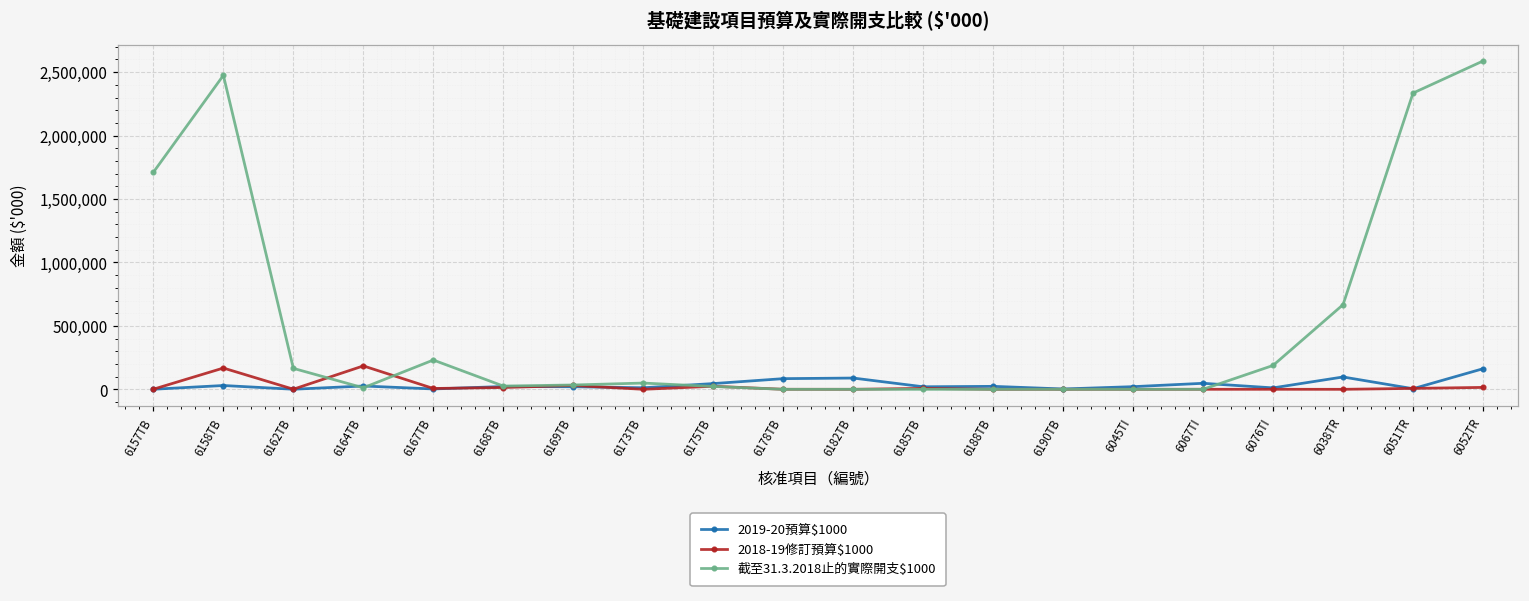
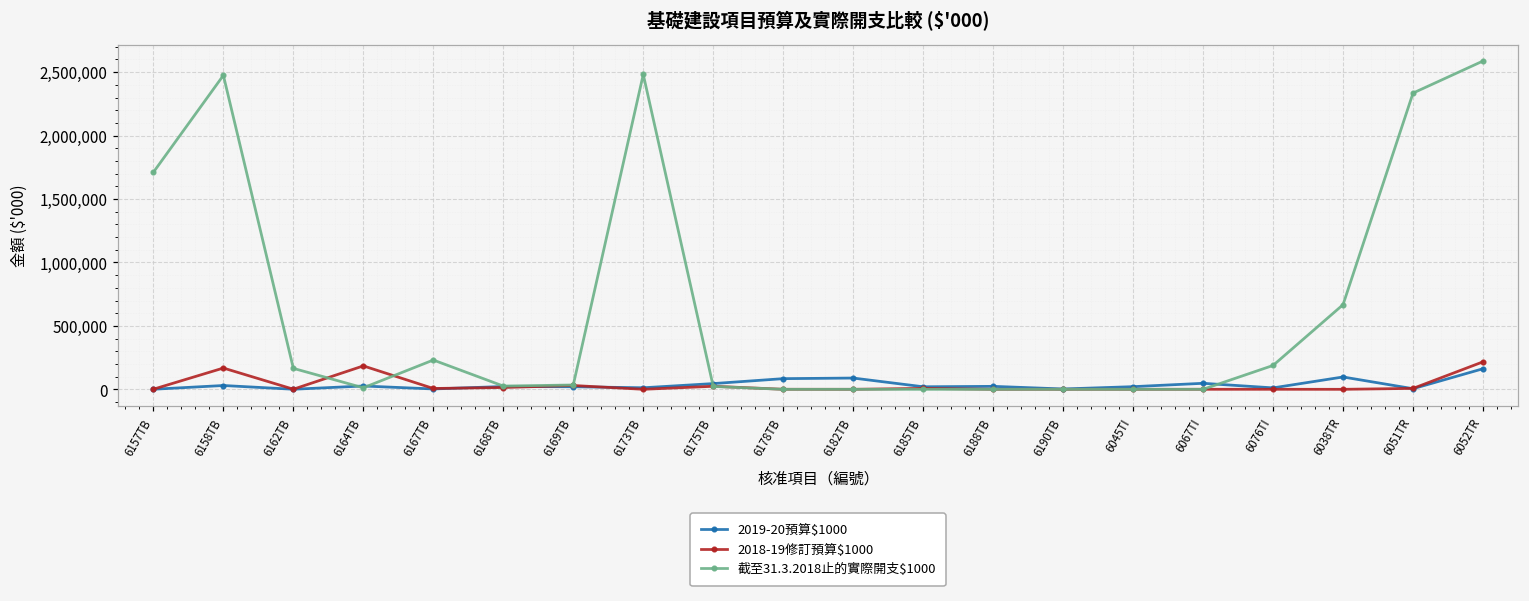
截至31.3.2018止的實際開支$1000, 6173TB: 50,000 -> 2,480,000
2018-19修訂預算$1000, 6052TR: 20,000 -> 220,000
